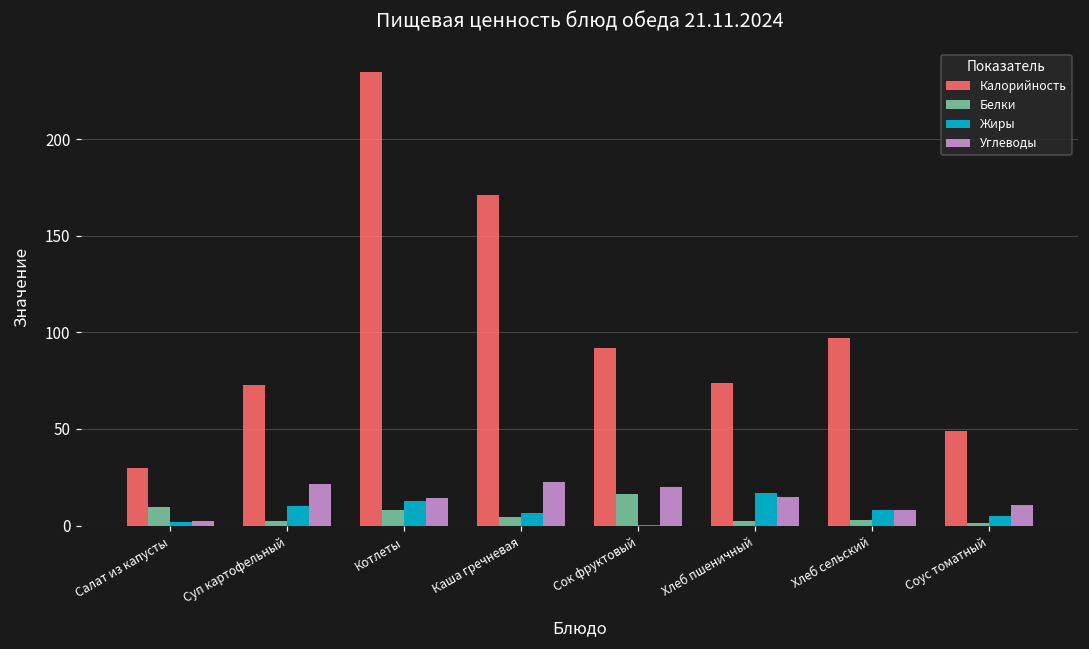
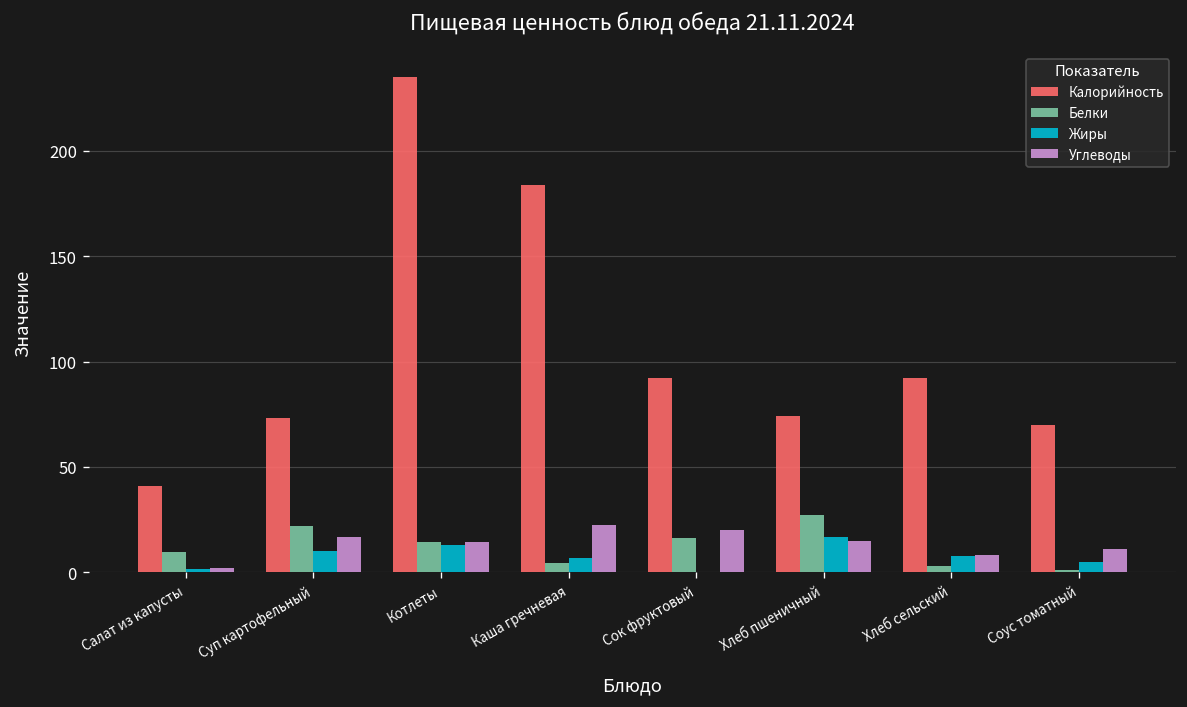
Калорийность, Салат из капусты: 30 -> 41
Белки, Суп картофельный: 2 -> 22
Углеводы, Суп картофельный: 22 -> 17
Белки, Котлеты: 8 -> 14
Калорийность, Каша гречневая: 171 -> 184
Белки, Хлеб пшеничный: 2 -> 27
Калорийность, Хлеб сельский: 97 -> 92
Калорийность, Соус томатный: 49 -> 70
